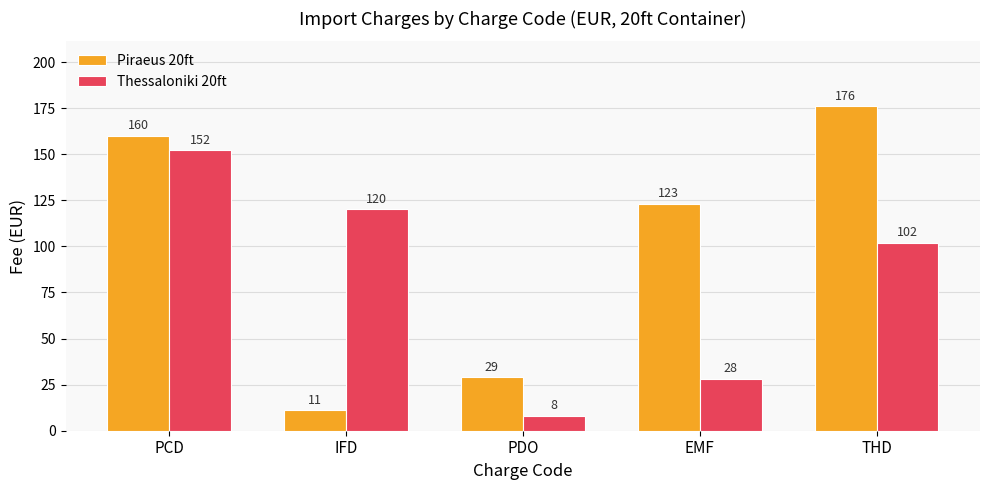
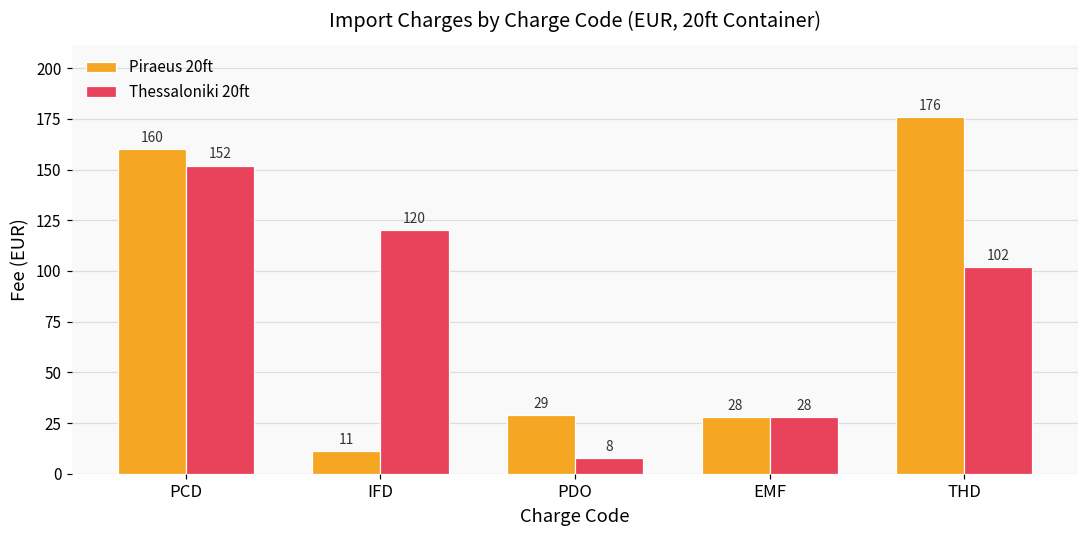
Piraeus 20ft, EMF: 123 -> 28
